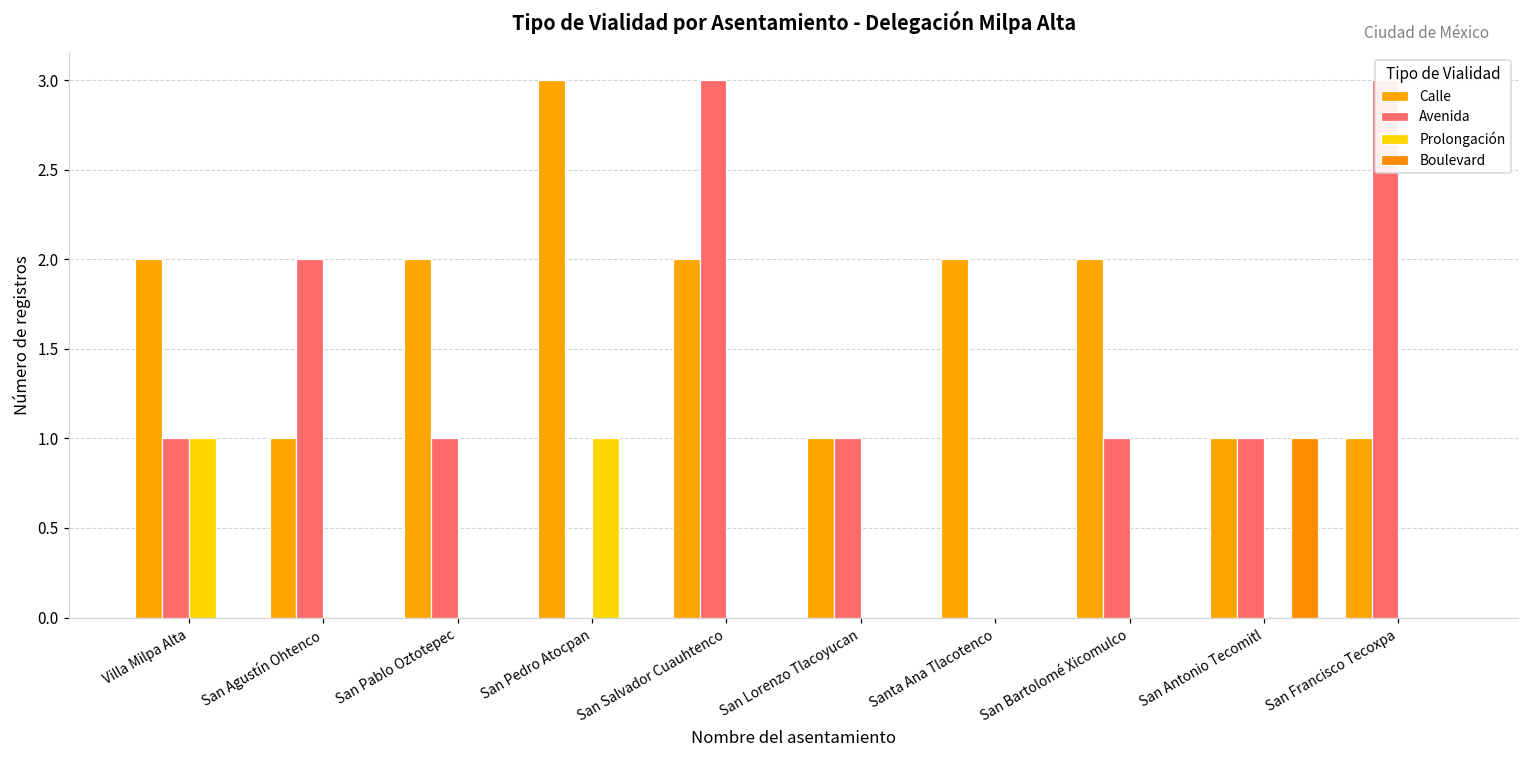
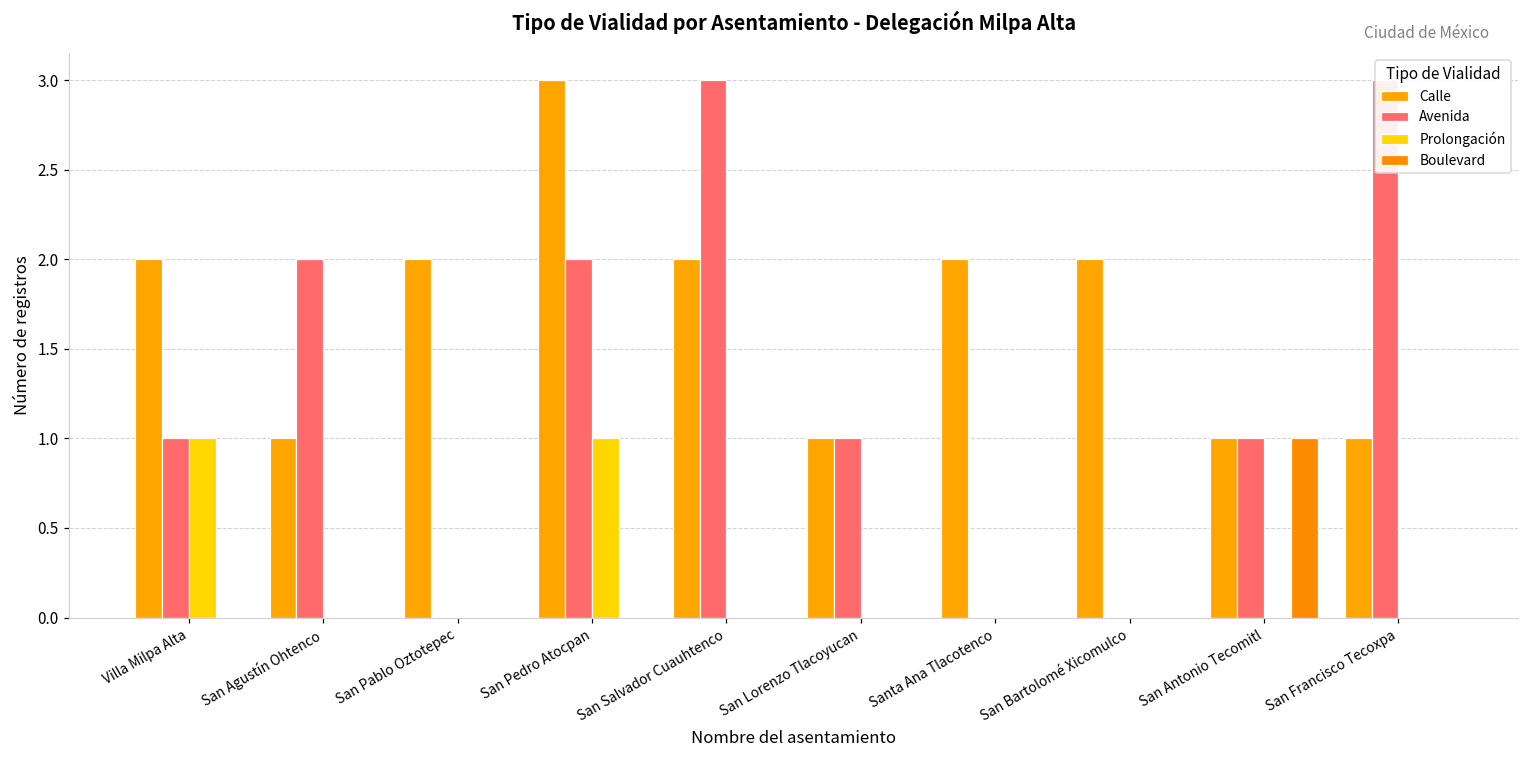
Avenida, San Pablo Oztotepec: 1 -> 0
Avenida, San Pedro Atocpan: 0 -> 2
Avenida, San Bartolomé Xicomulco: 1 -> 0
